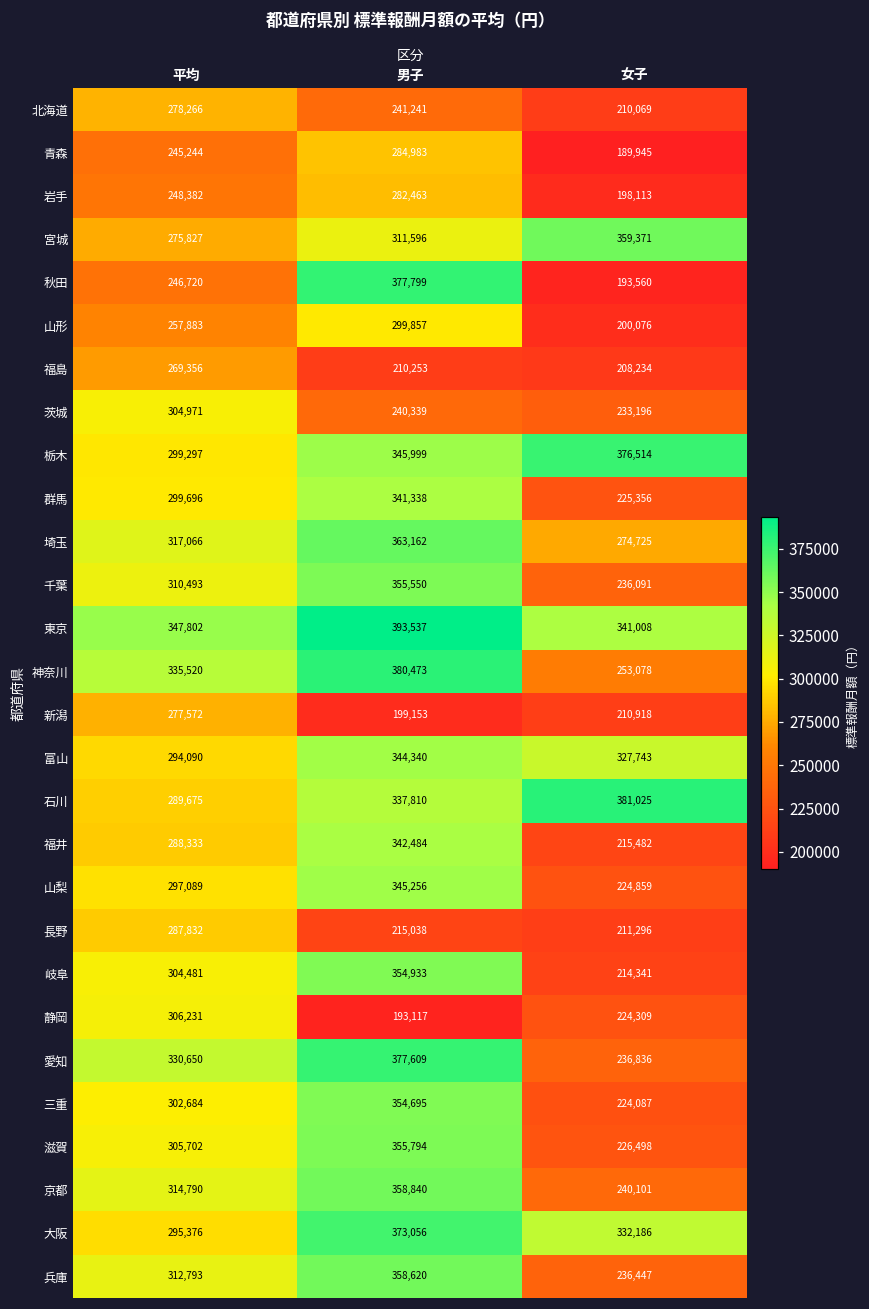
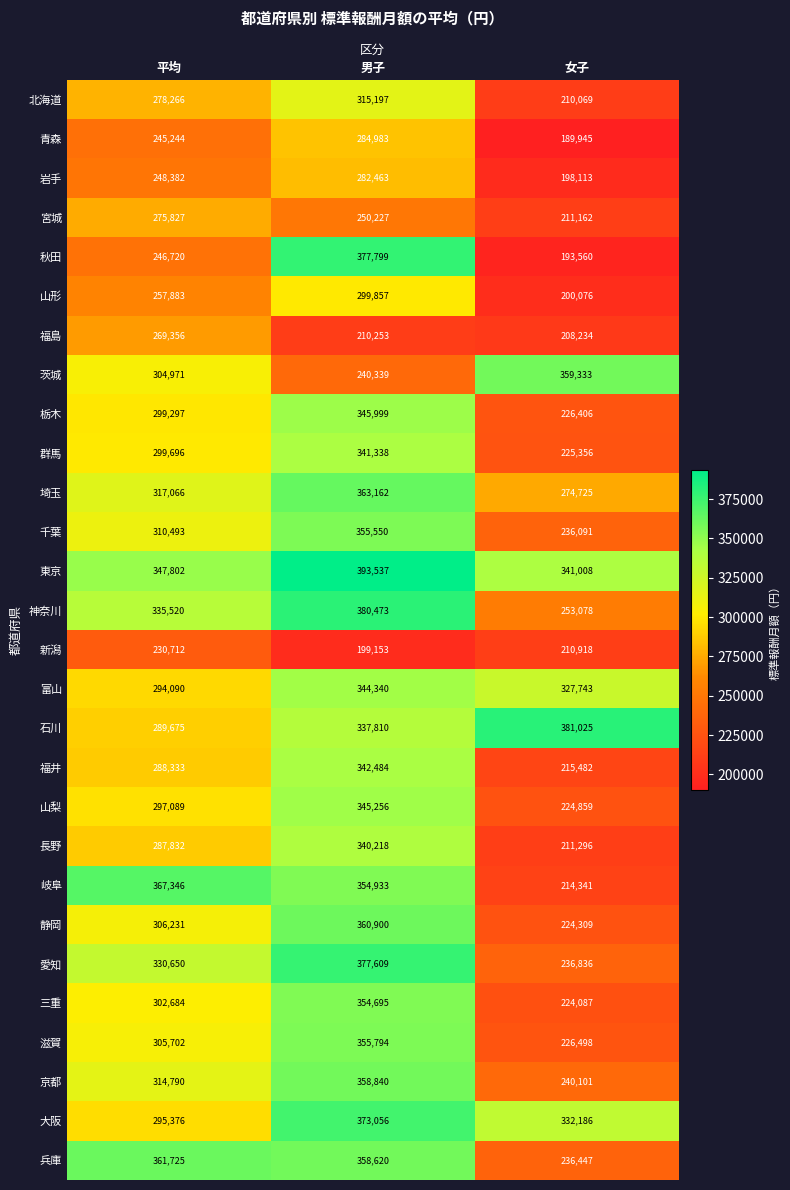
北海道, 男子: 241,241 -> 315,197
宮城, 男子: 311,596 -> 250,227
宮城, 女子: 359,371 -> 211,162
茨城, 女子: 233,196 -> 359,333
栃木, 女子: 376,514 -> 226,406
新潟, 平均: 277,572 -> 230,712
長野, 男子: 215,038 -> 340,218
岐阜, 平均: 304,481 -> 367,346
静岡, 男子: 193,117 -> 360,900
兵庫, 平均: 312,793 -> 361,725
